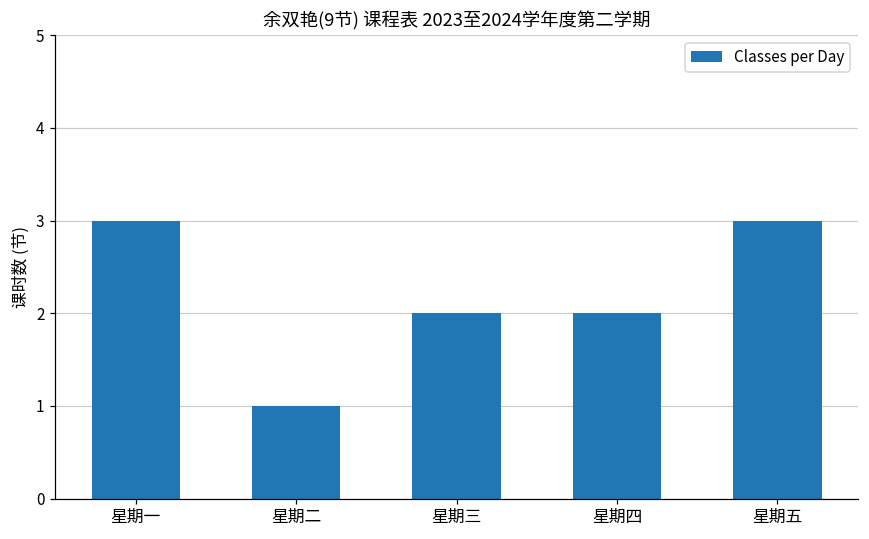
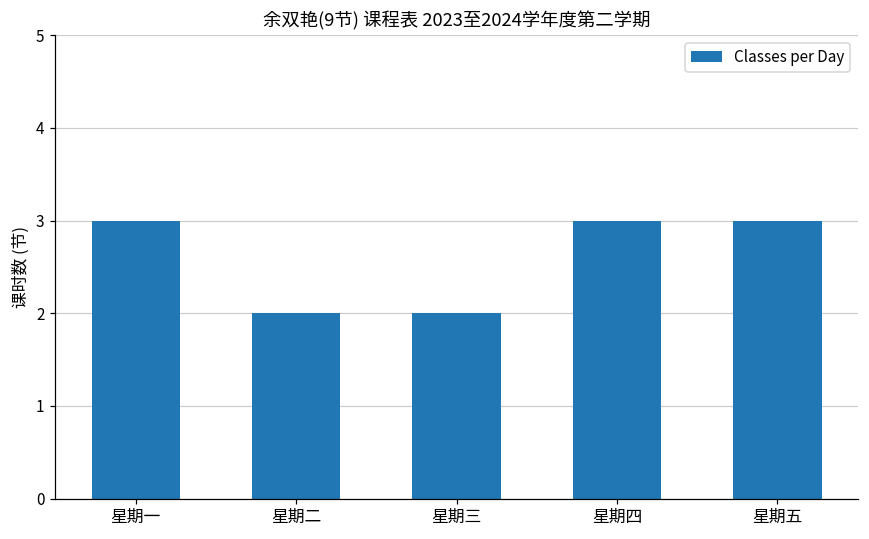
星期二: 1 -> 2
星期四: 2 -> 3
